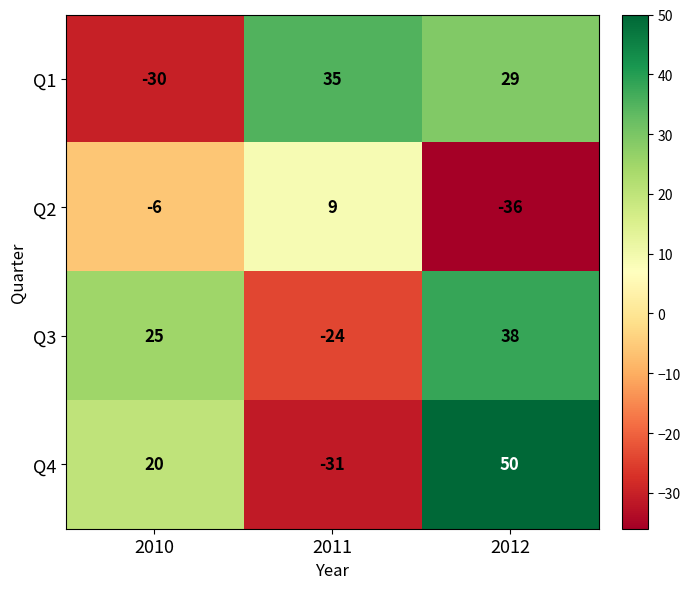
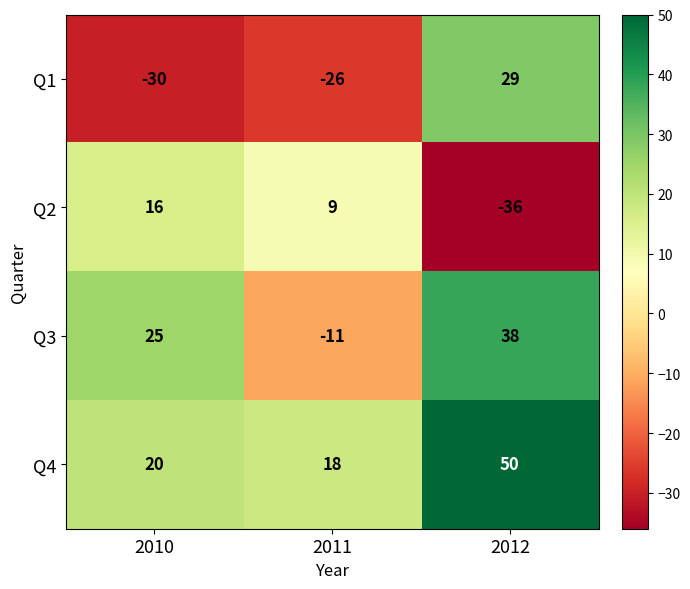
Q1, 2011: 35 -> -26
Q2, 2010: -6 -> 16
Q3, 2011: -24 -> -11
Q4, 2011: -31 -> 18
